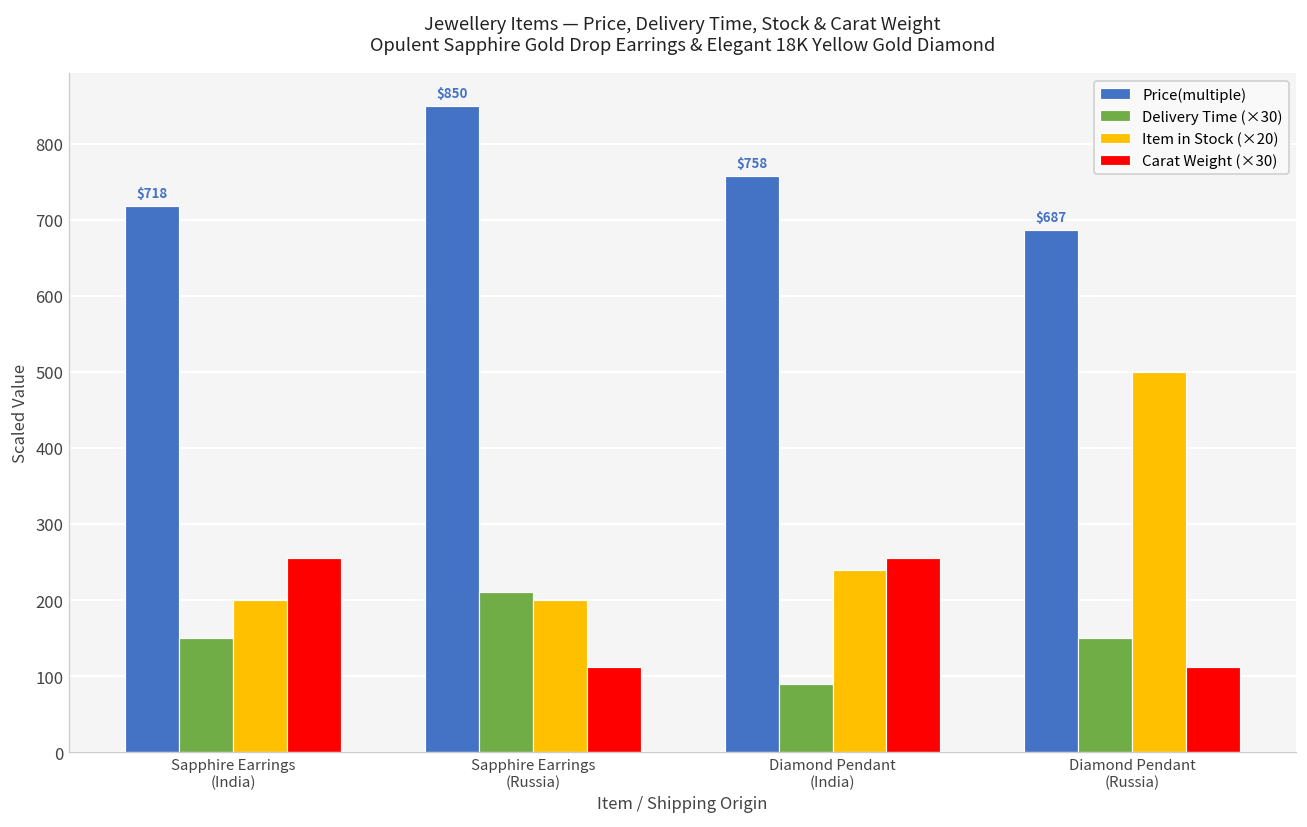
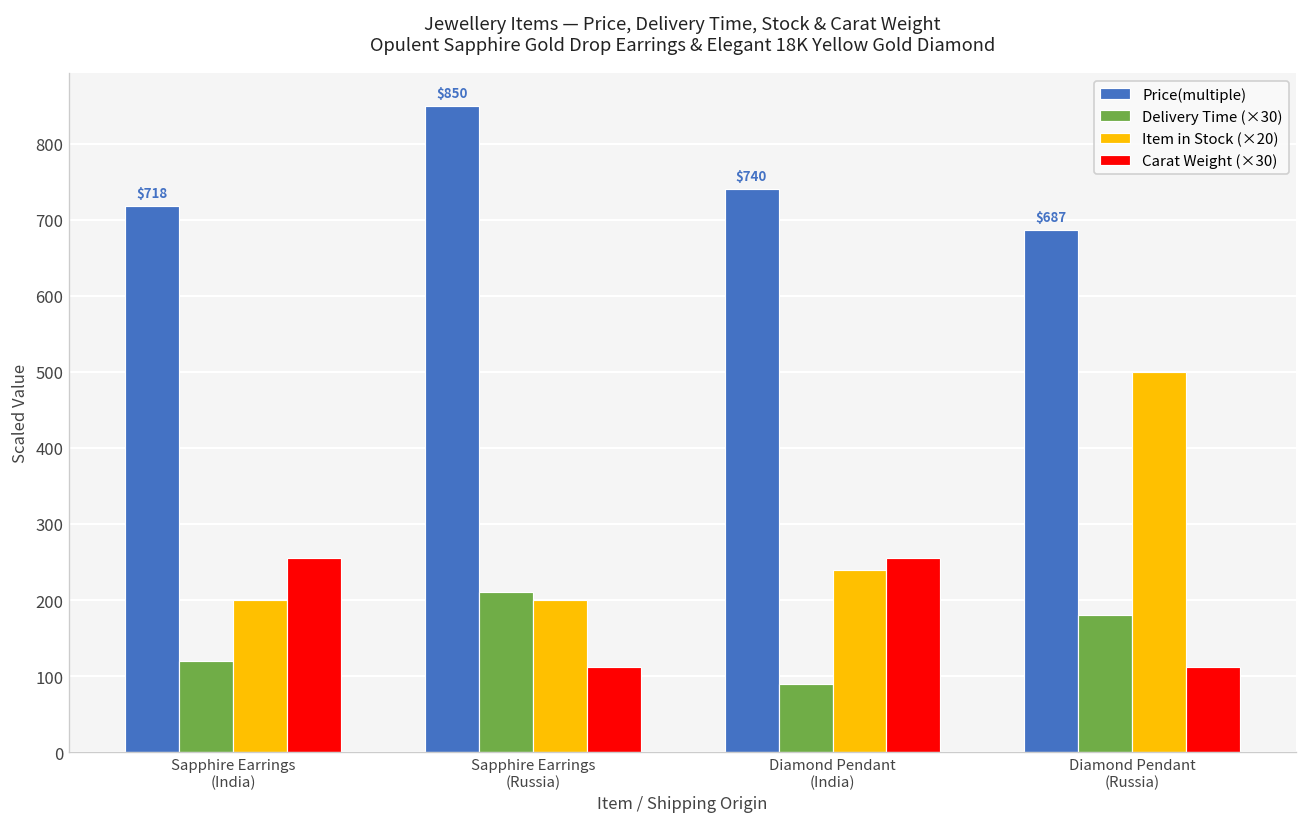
Delivery Time (×30), Sapphire Earrings (India): 150 -> 120
Price(multiple), Diamond Pendant (India): $758 -> $740
Delivery Time (×30), Diamond Pendant (Russia): 150 -> 180
